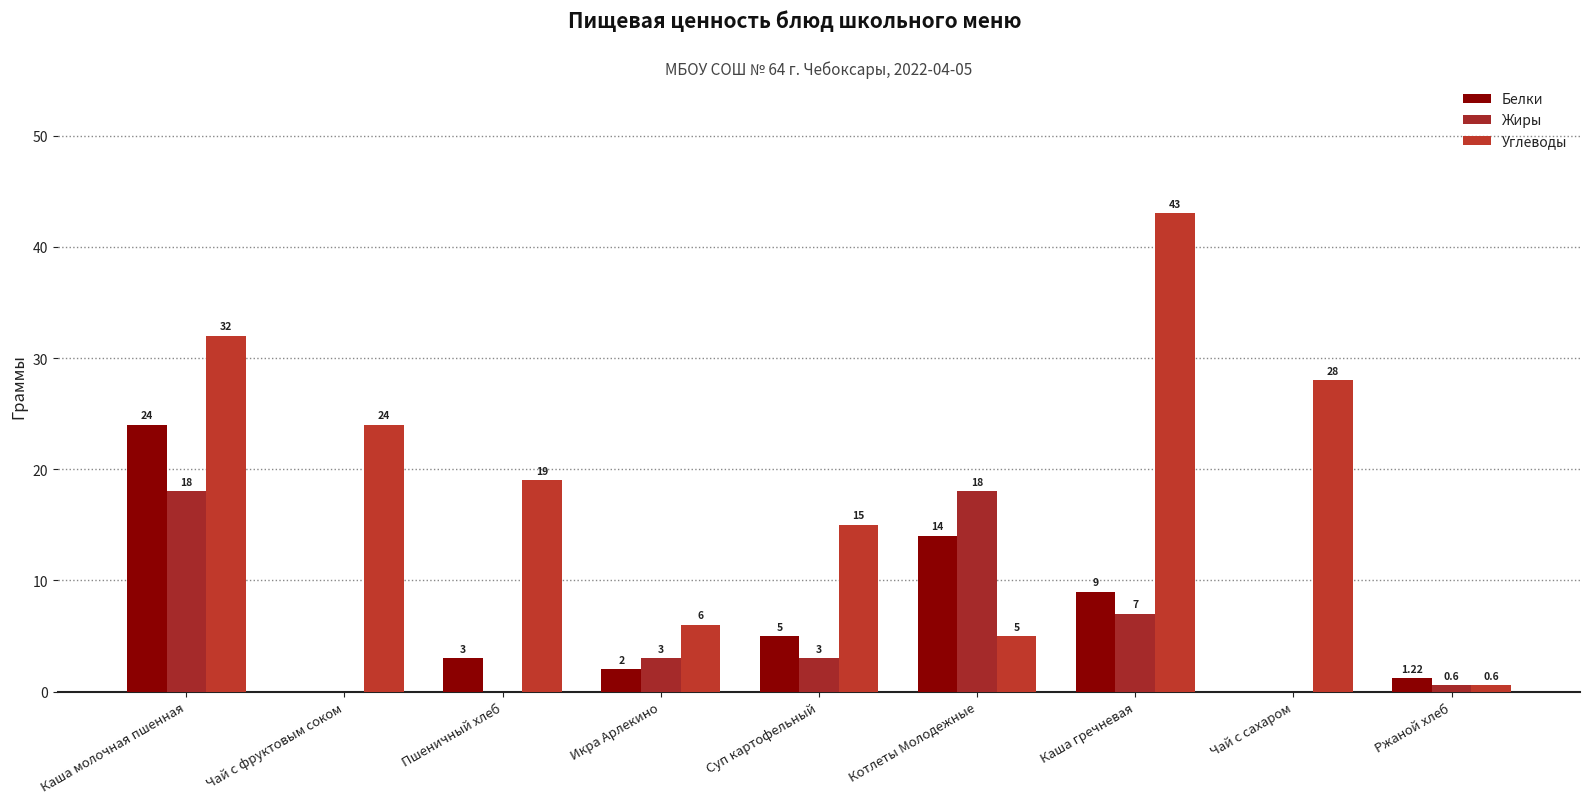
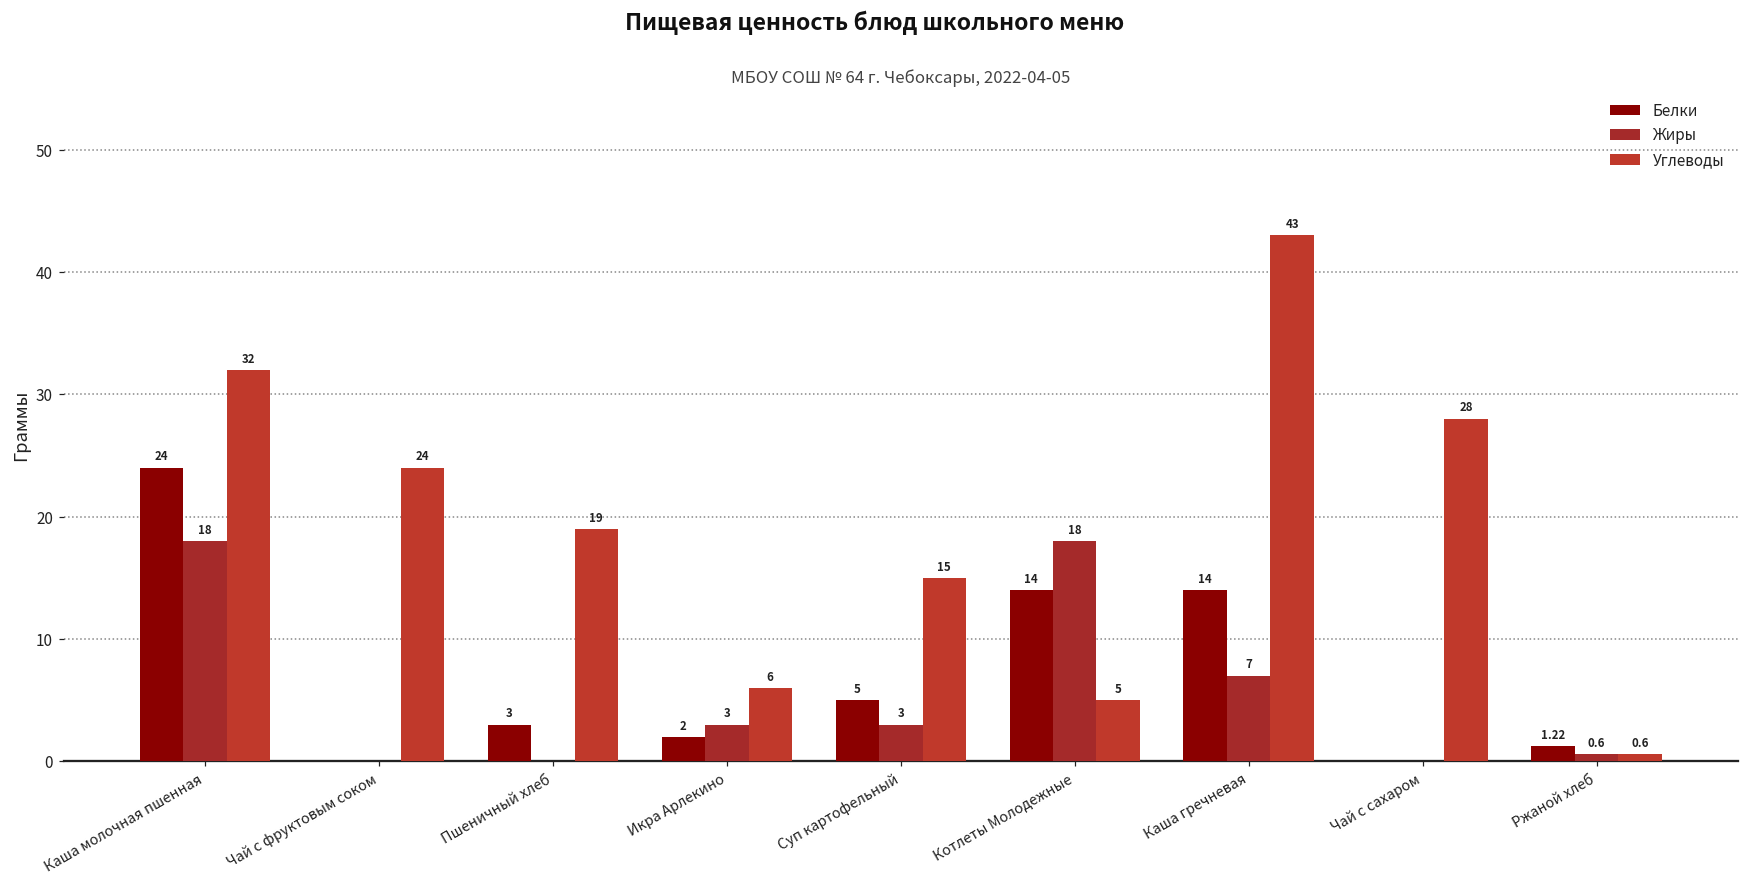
Белки, Каша гречневая: 9 -> 14
